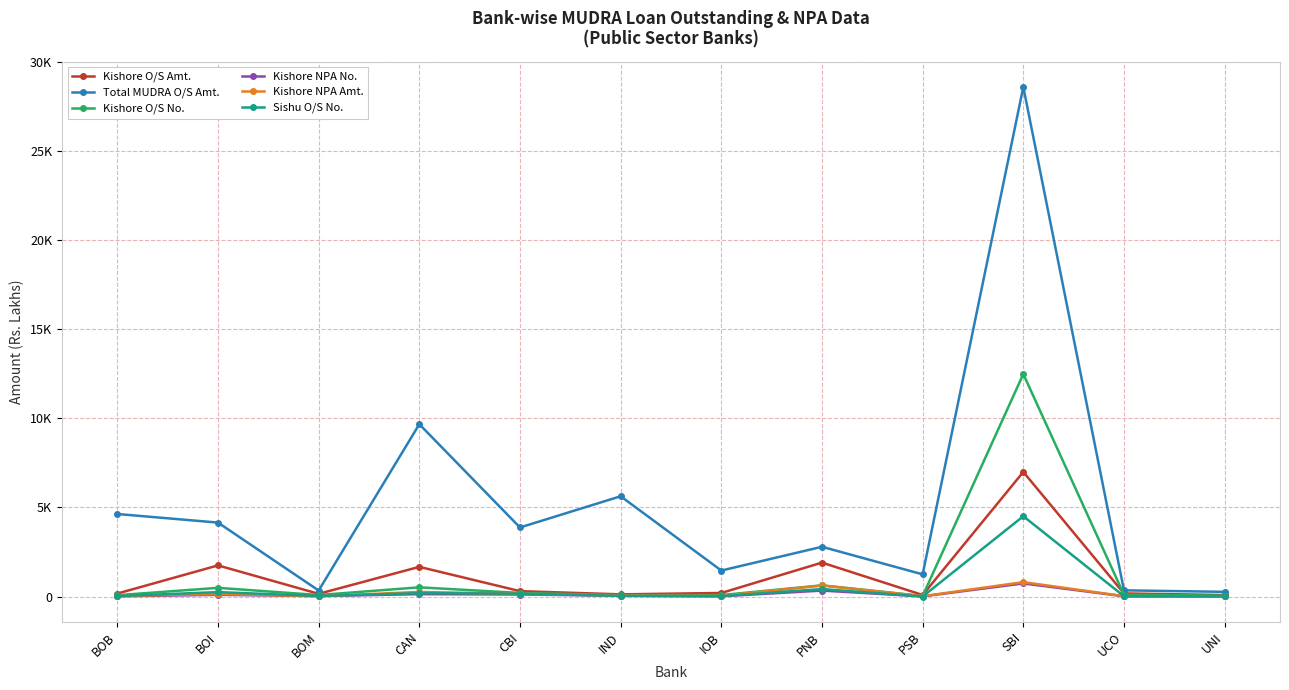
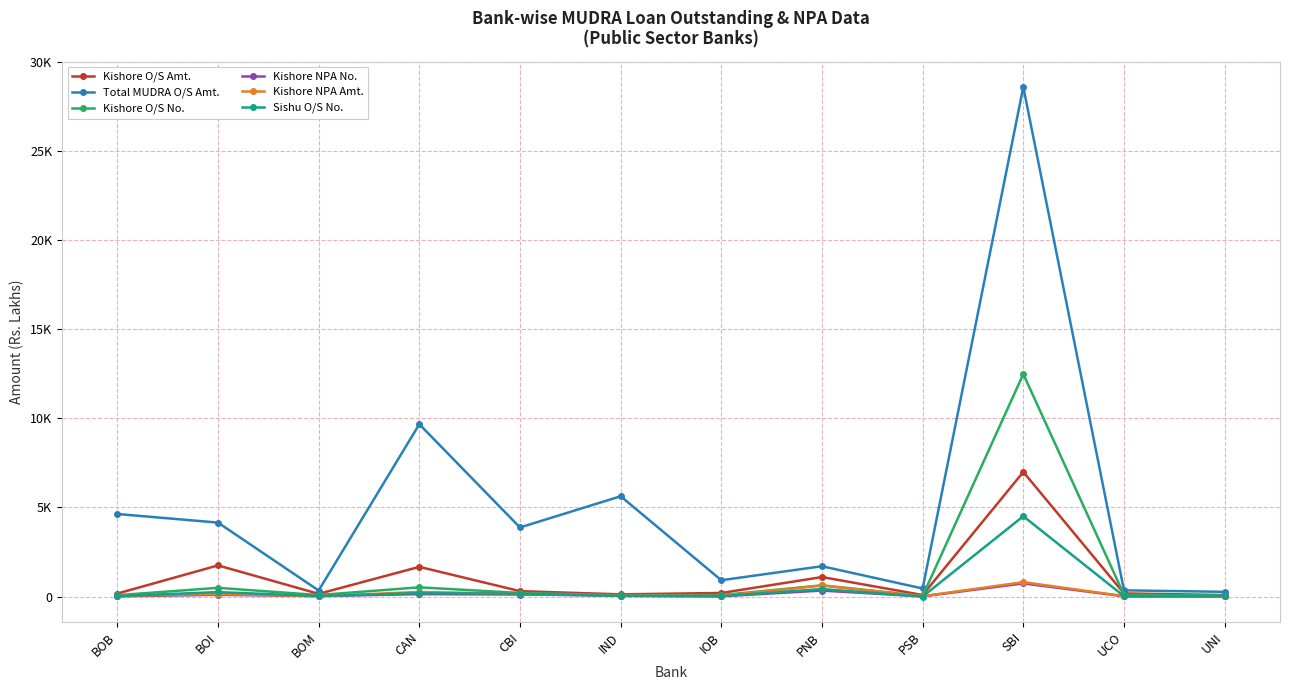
Total MUDRA O/S Amt., IOB: 1500 -> 900
Kishore O/S Amt., PNB: 1900 -> 1100
Total MUDRA O/S Amt., PNB: 2800 -> 1700
Total MUDRA O/S Amt., PSB: 1200 -> 500
